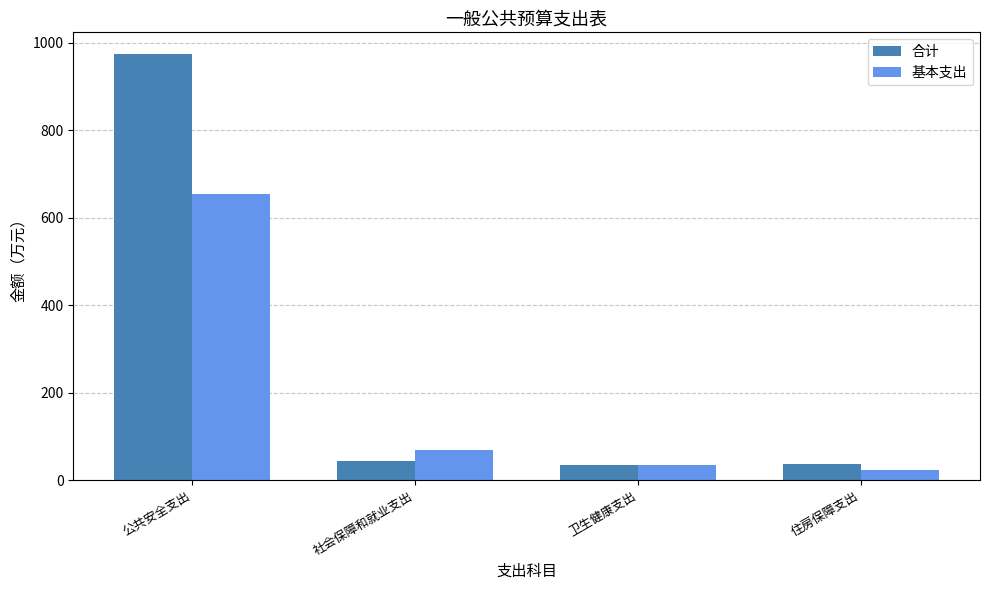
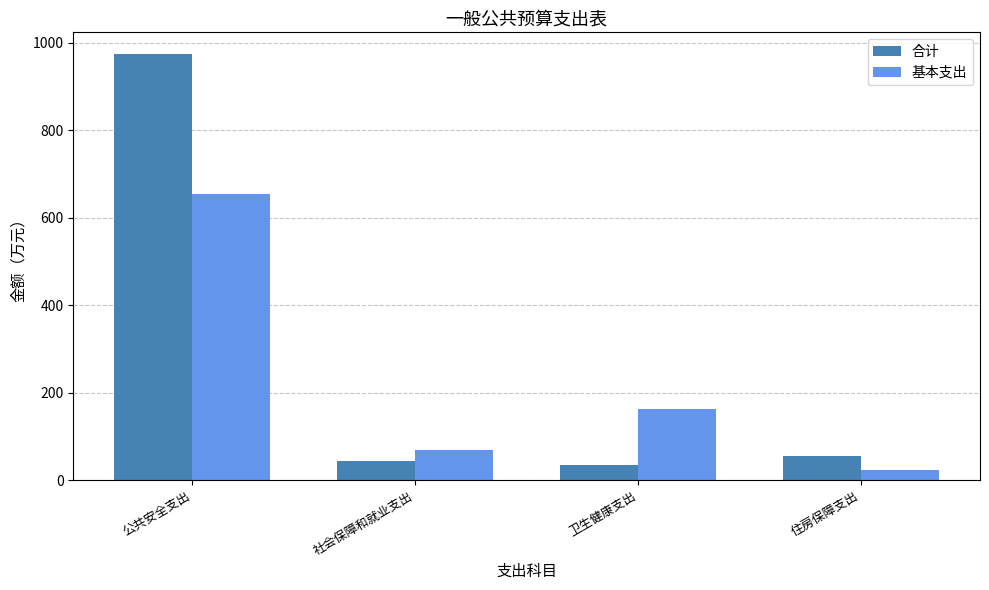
基本支出, 卫生健康支出: 40 -> 160
合计, 住房保障支出: 40 -> 60
